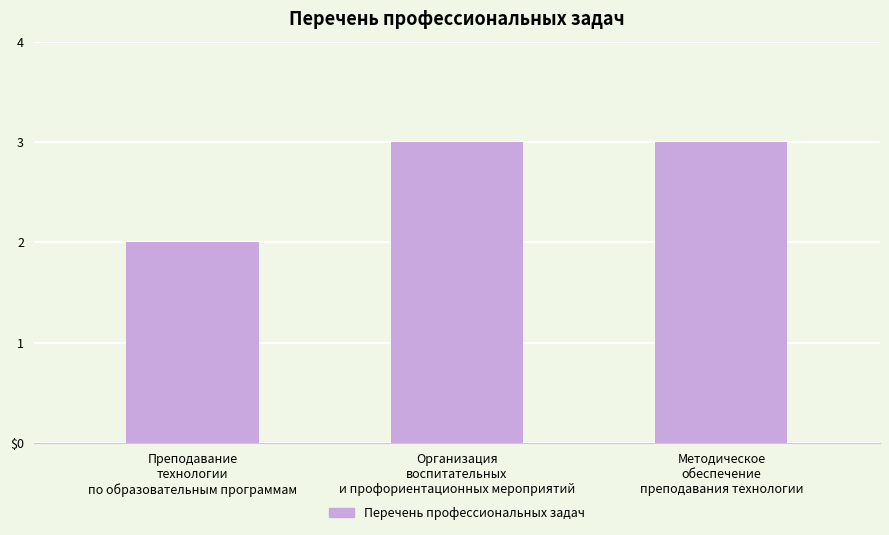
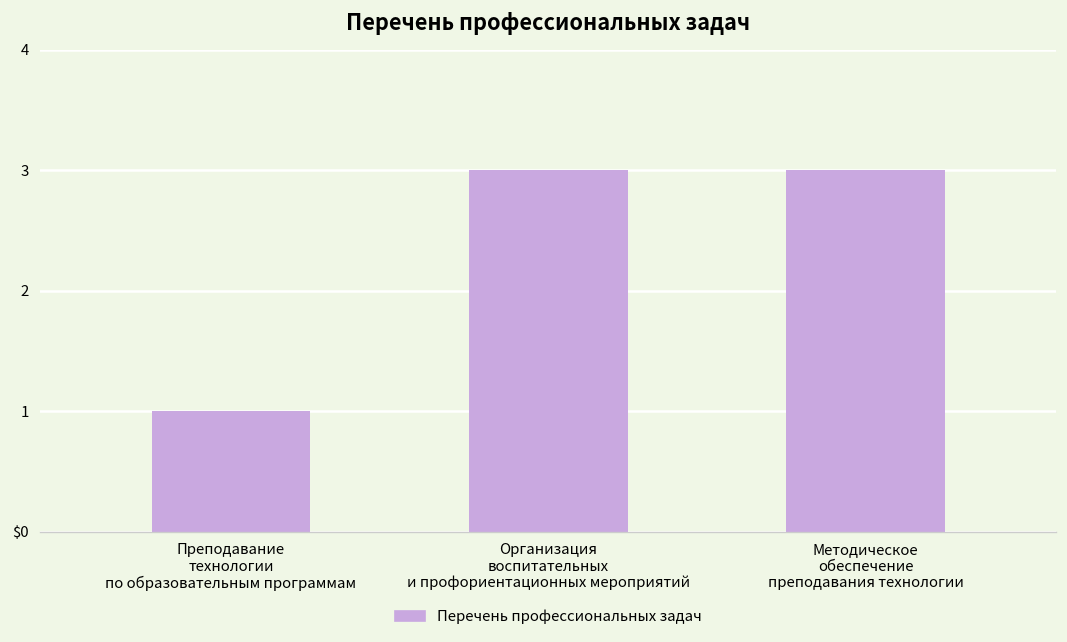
Преподавание технологии по образовательным программам: 2 -> 1
